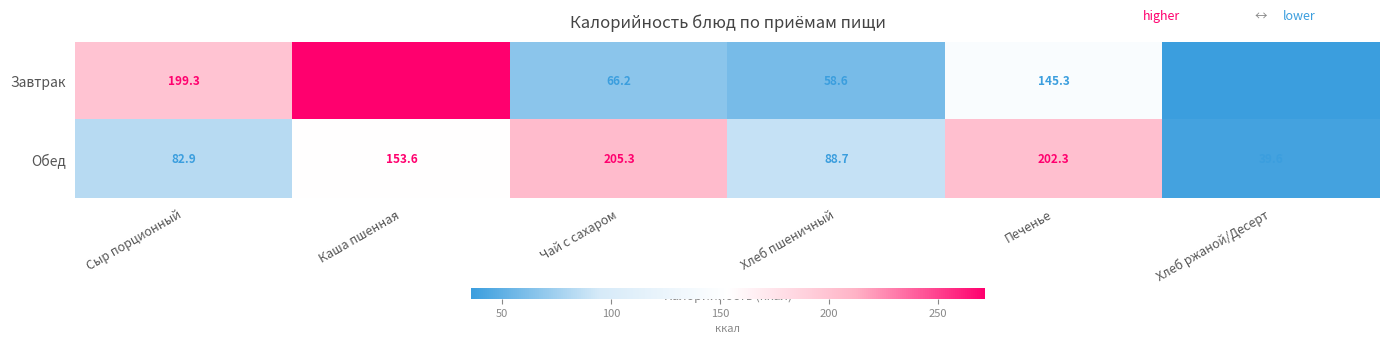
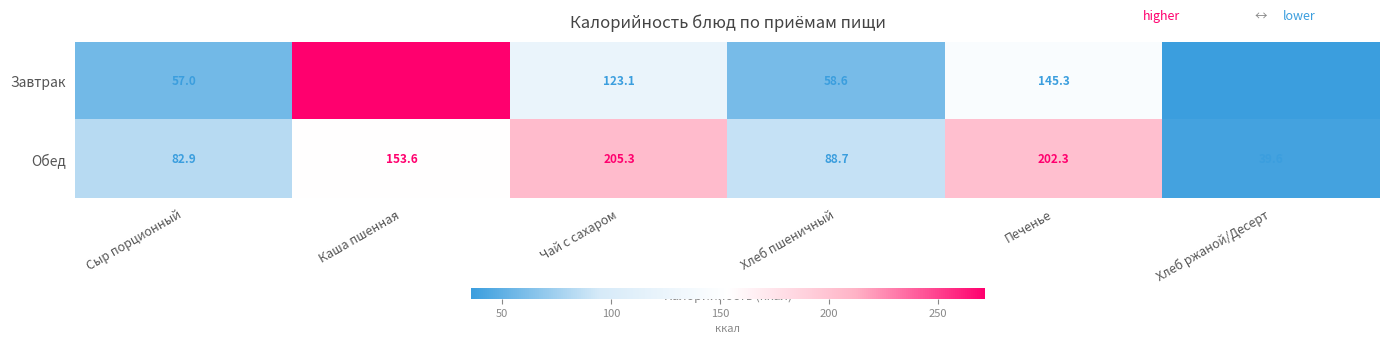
Завтрак, Сыр порционный: 199.3 -> 57.0
Завтрак, Чай с сахаром: 66.2 -> 123.1
